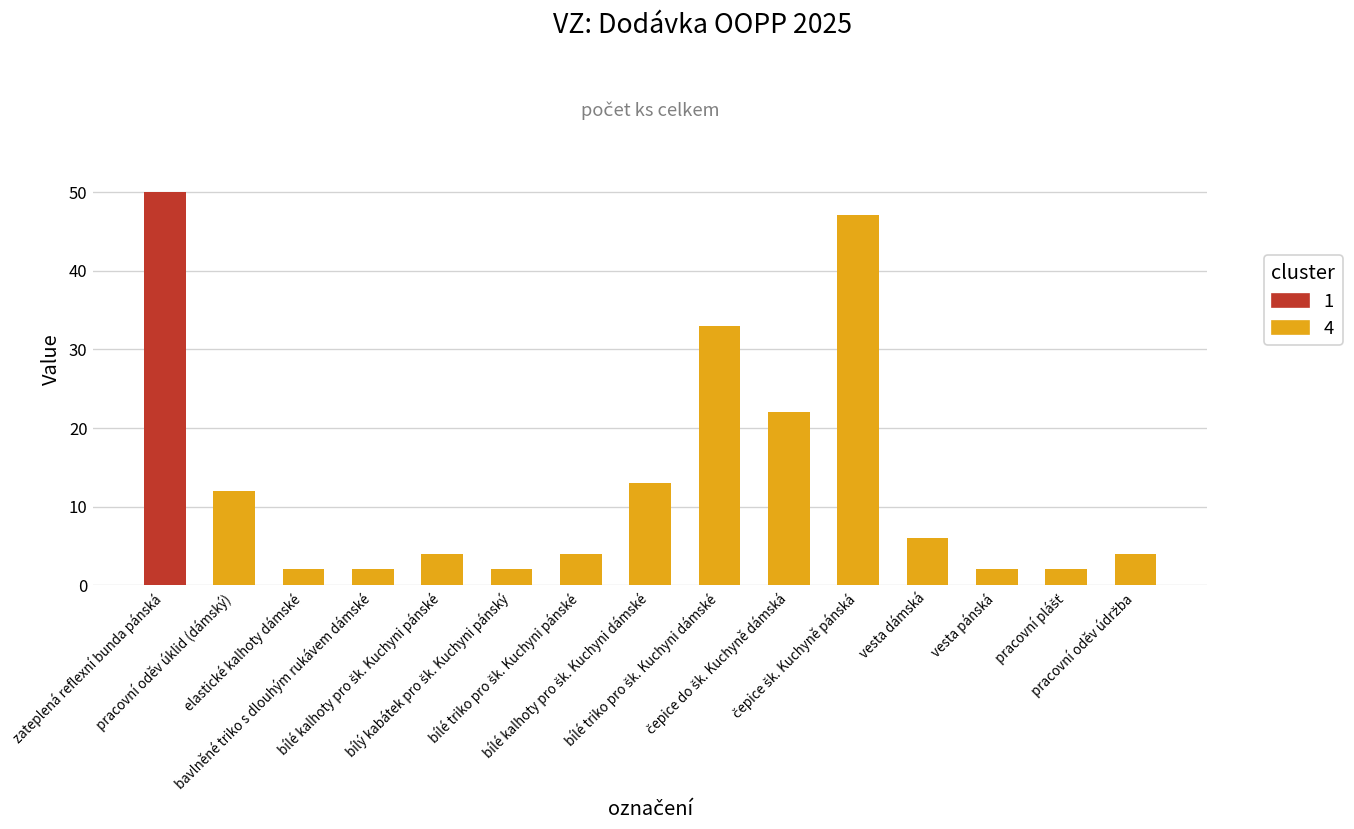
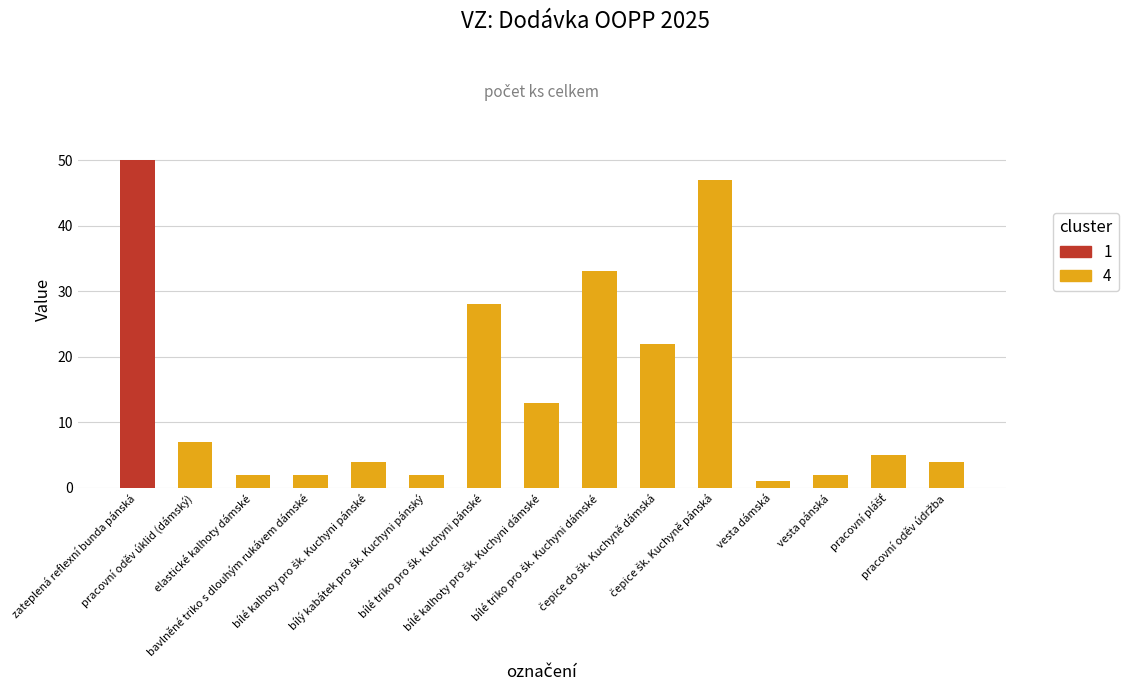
pracovní oděv úklid (dámský): 12 -> 7
bílé triko pro šk. Kuchyni pánské: 4 -> 28
vesta dámská: 6 -> 1
pracovní plášť: 2 -> 5
